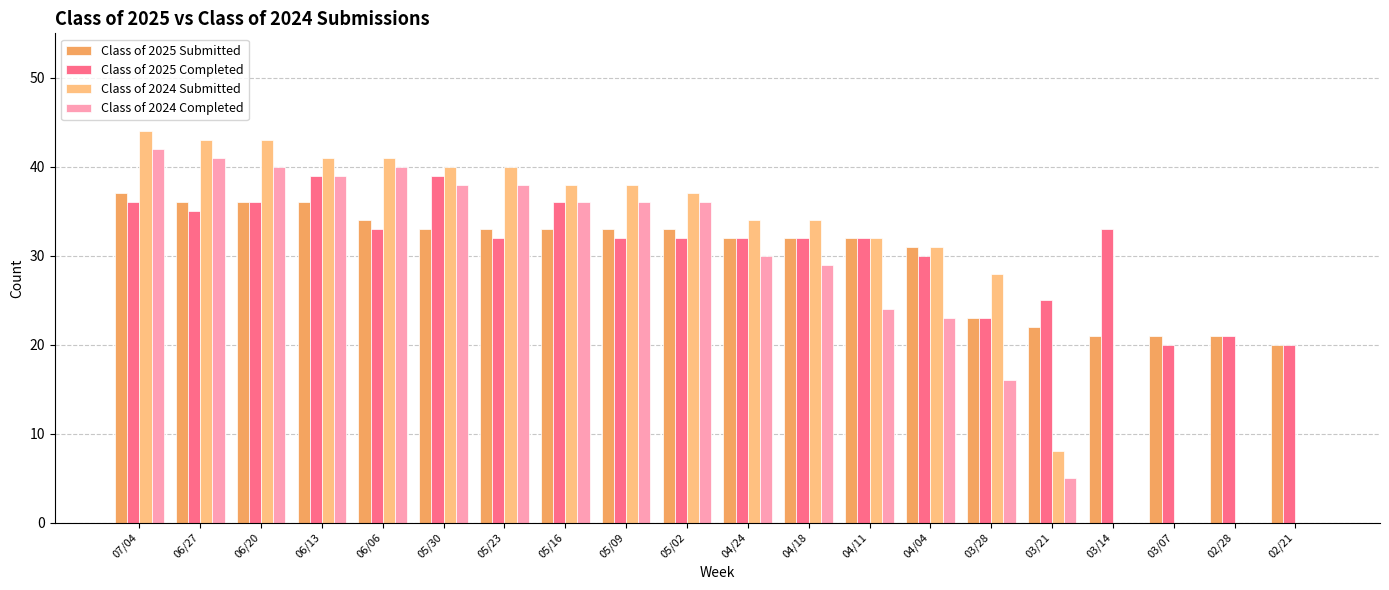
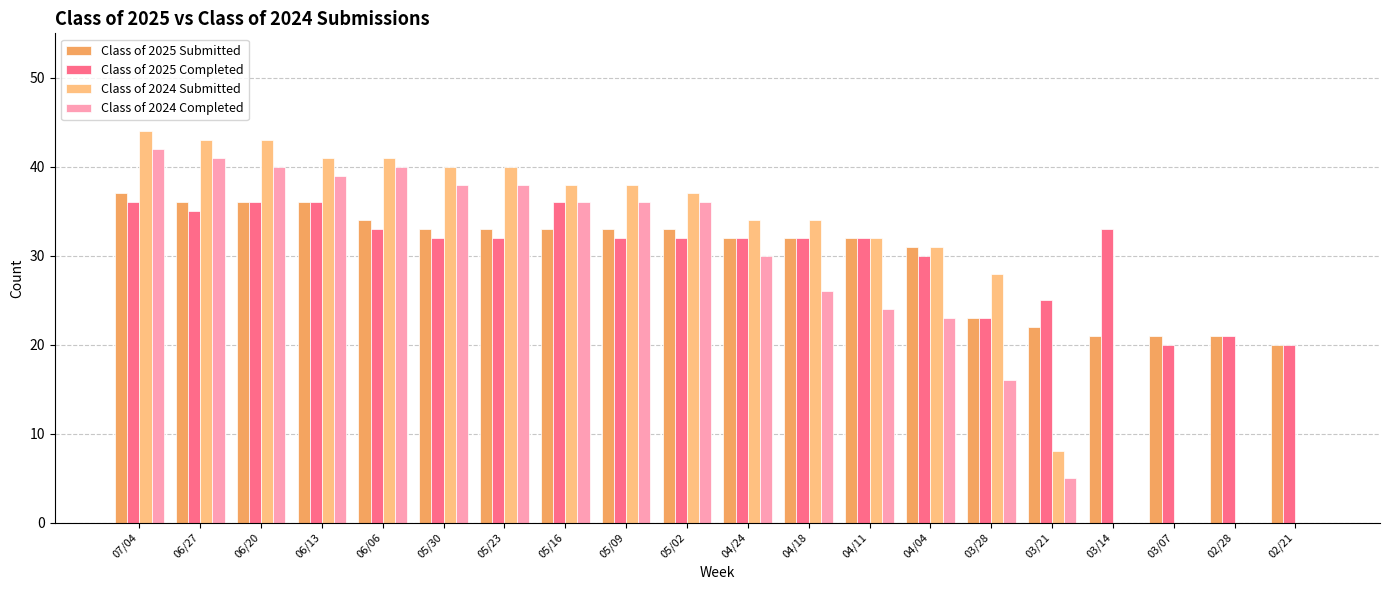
Class of 2025 Completed, 06/13: 39 -> 36
Class of 2025 Completed, 05/30: 39 -> 32
Class of 2024 Completed, 04/18: 29 -> 26
